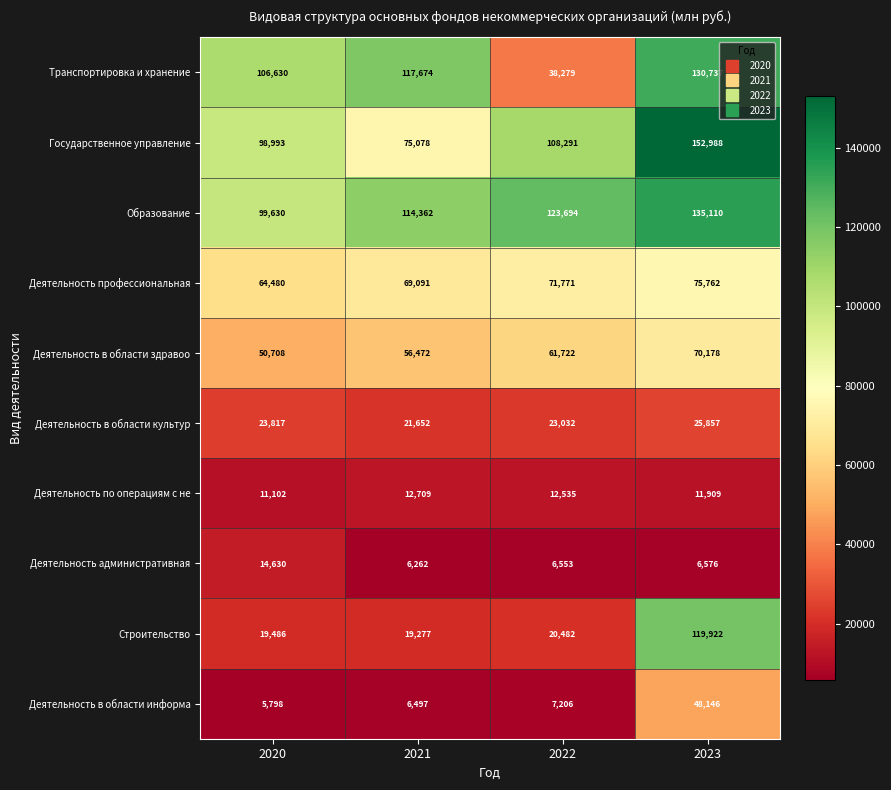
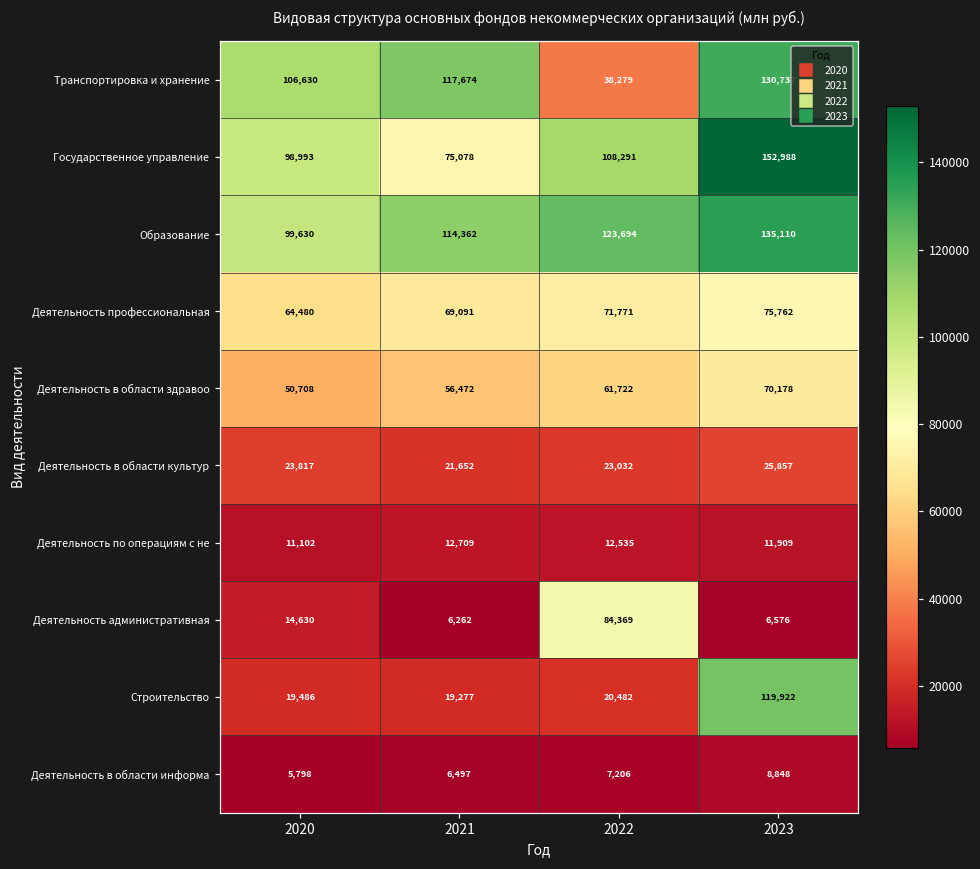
Деятельность административная, 2022: 6,553 -> 84,369
Деятельность в области информа, 2023: 48,146 -> 8,848
